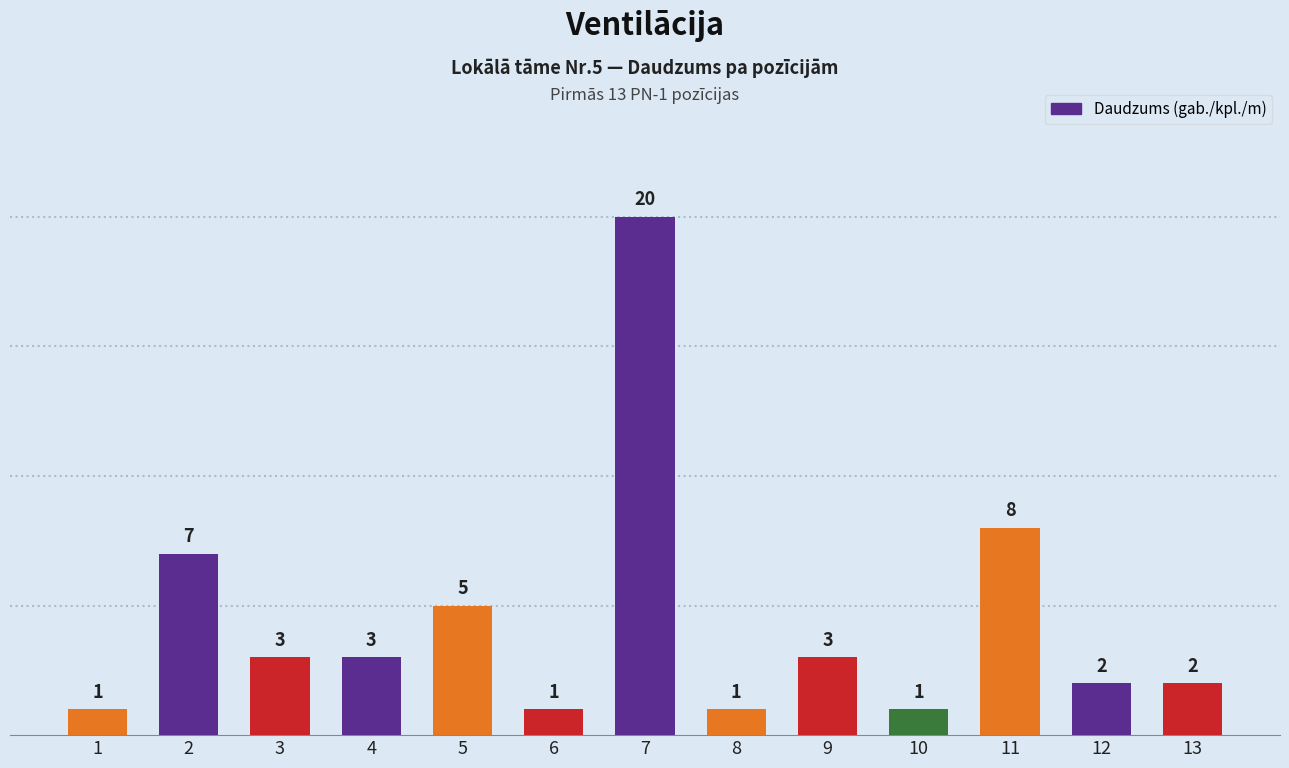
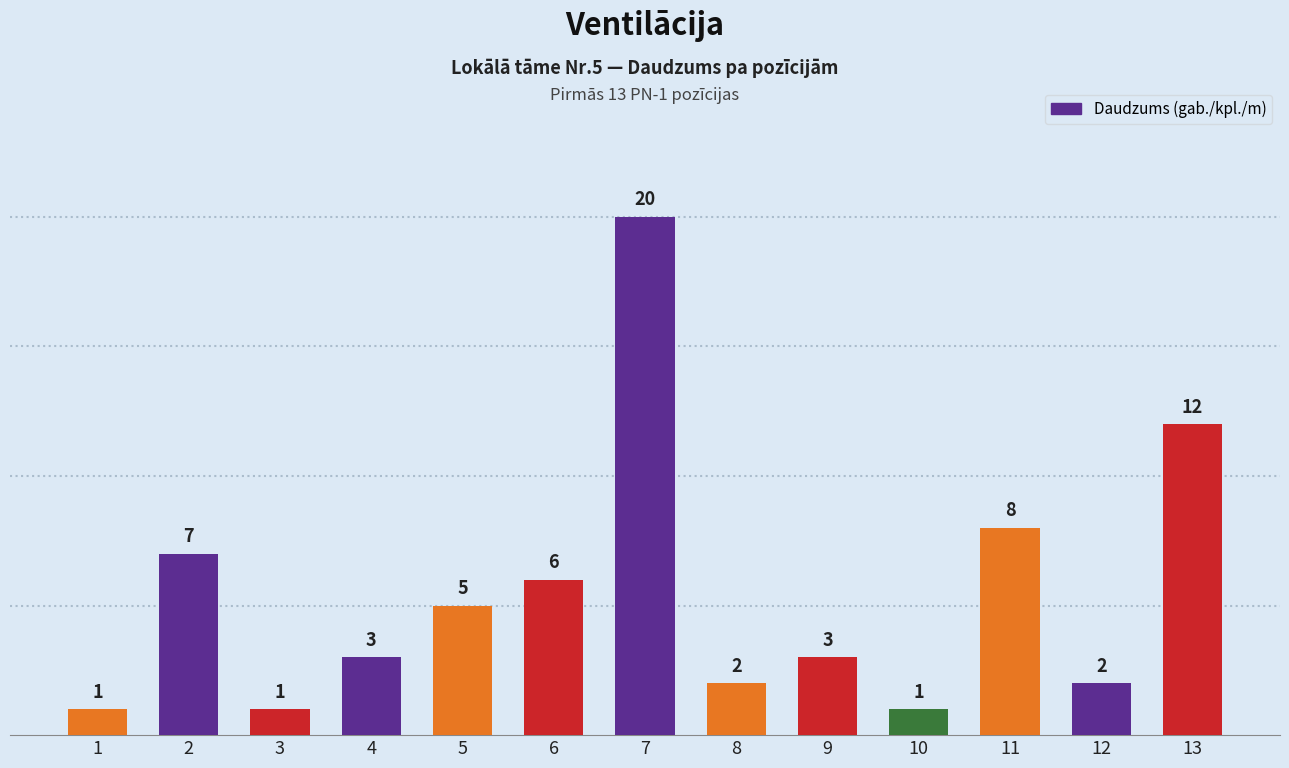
3: 3 -> 1
6: 1 -> 6
8: 1 -> 2
13: 2 -> 12
